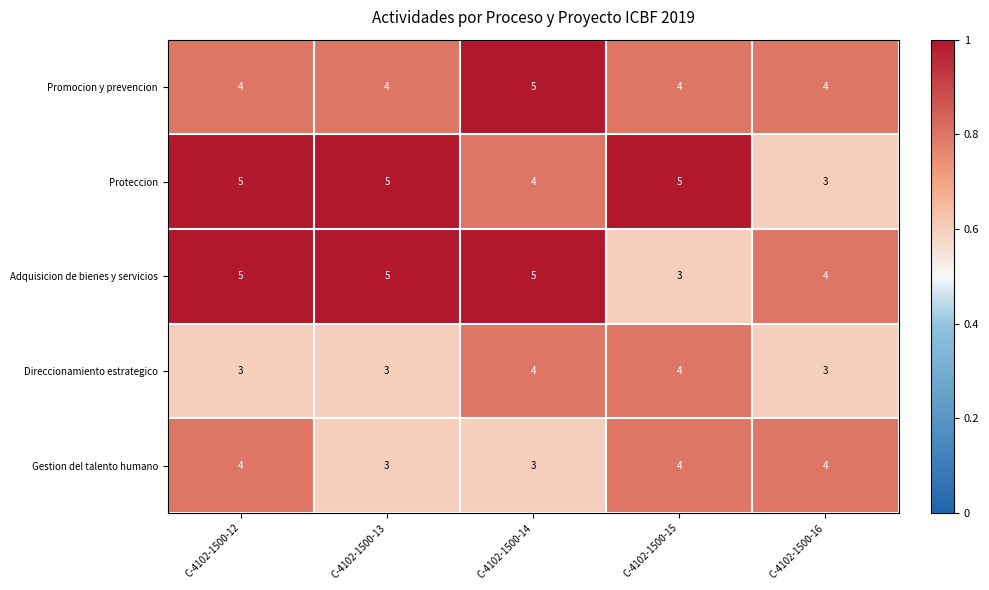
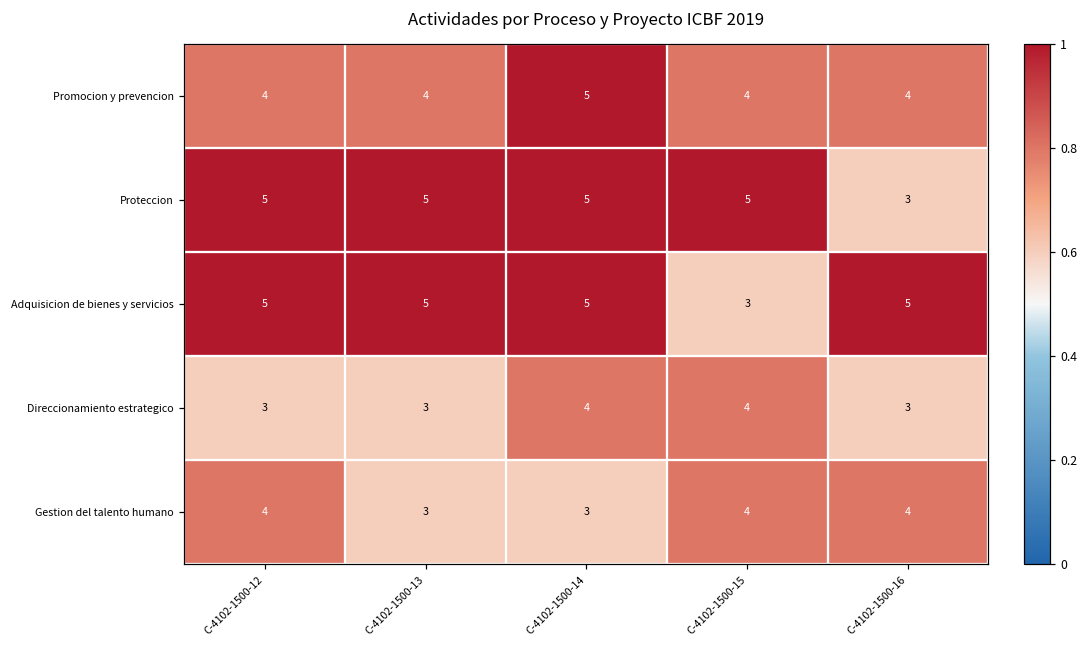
Proteccion, C-4102-1500-14: 4 -> 5
Adquisicion de bienes y servicios, C-4102-1500-16: 4 -> 5
